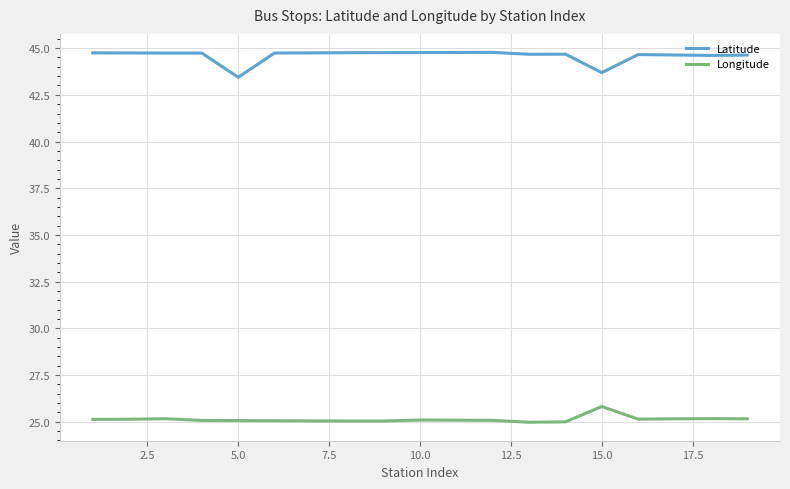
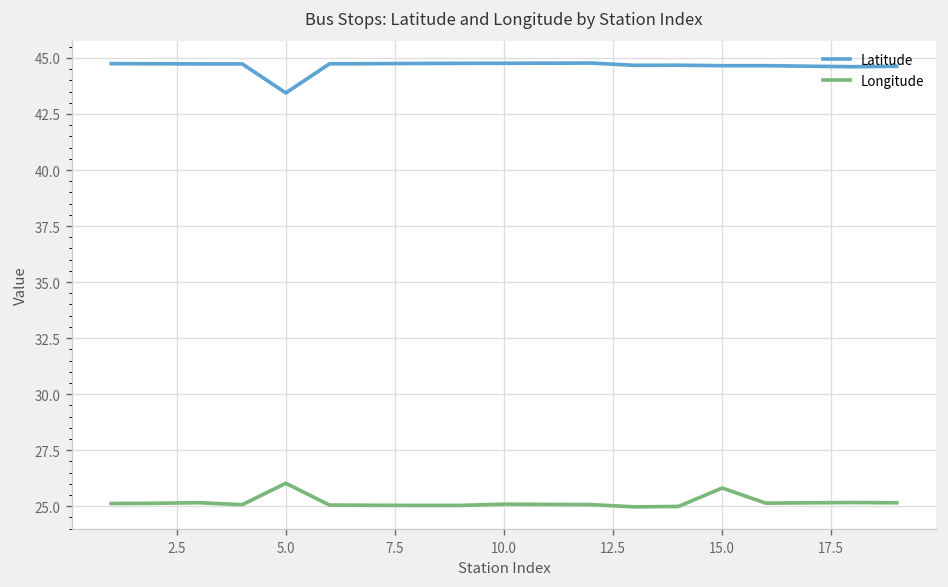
Longitude, 5.0: 25.1 -> 26.0
Latitude, 15.0: 43.7 -> 44.7
